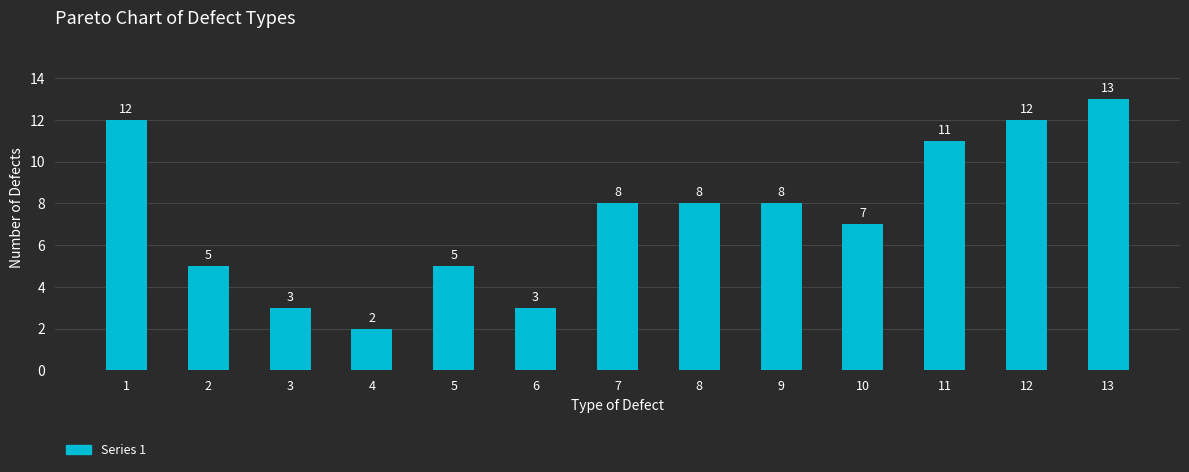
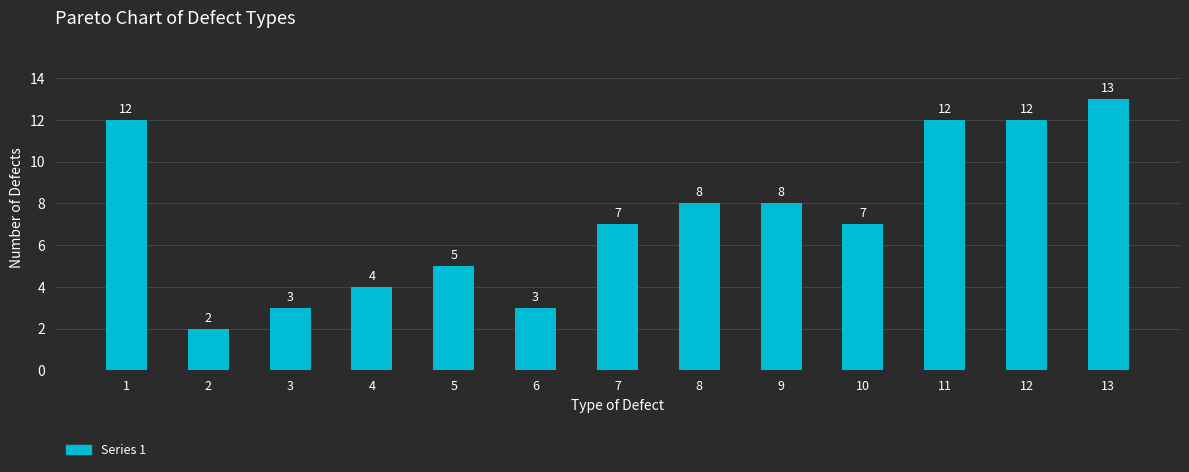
2: 5 -> 2
4: 2 -> 4
7: 8 -> 7
11: 11 -> 12
